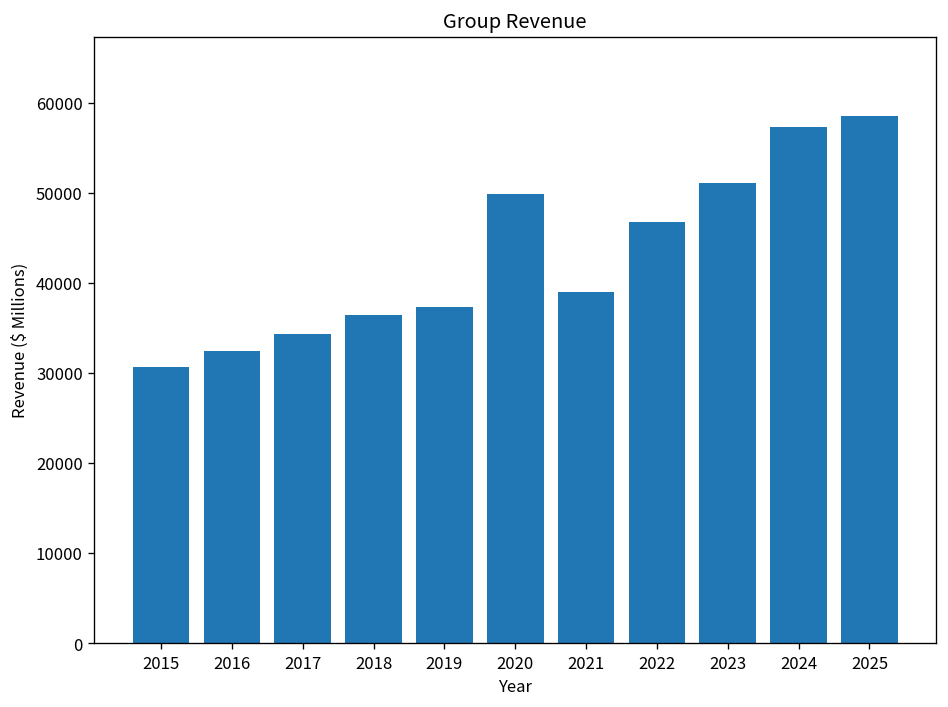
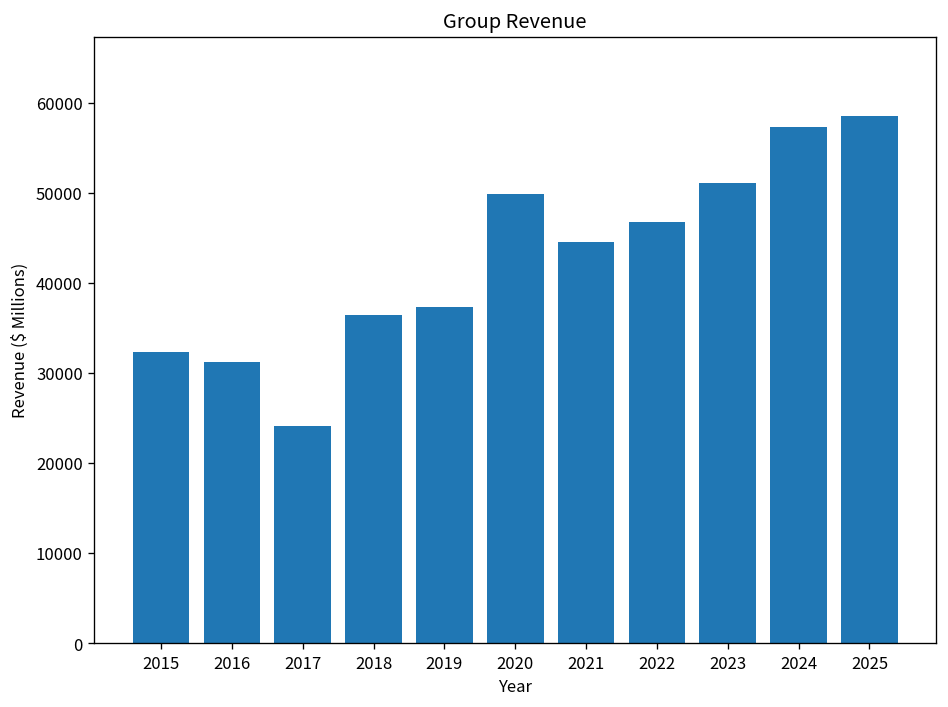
2015: 31000 -> 32000
2016: 32000 -> 31000
2017: 34000 -> 24000
2021: 39000 -> 45000
